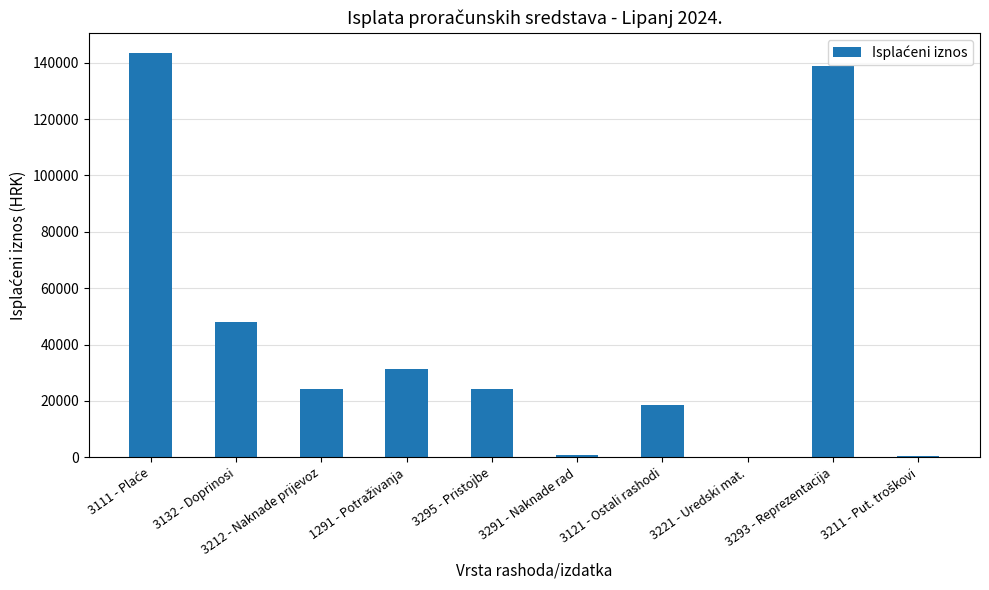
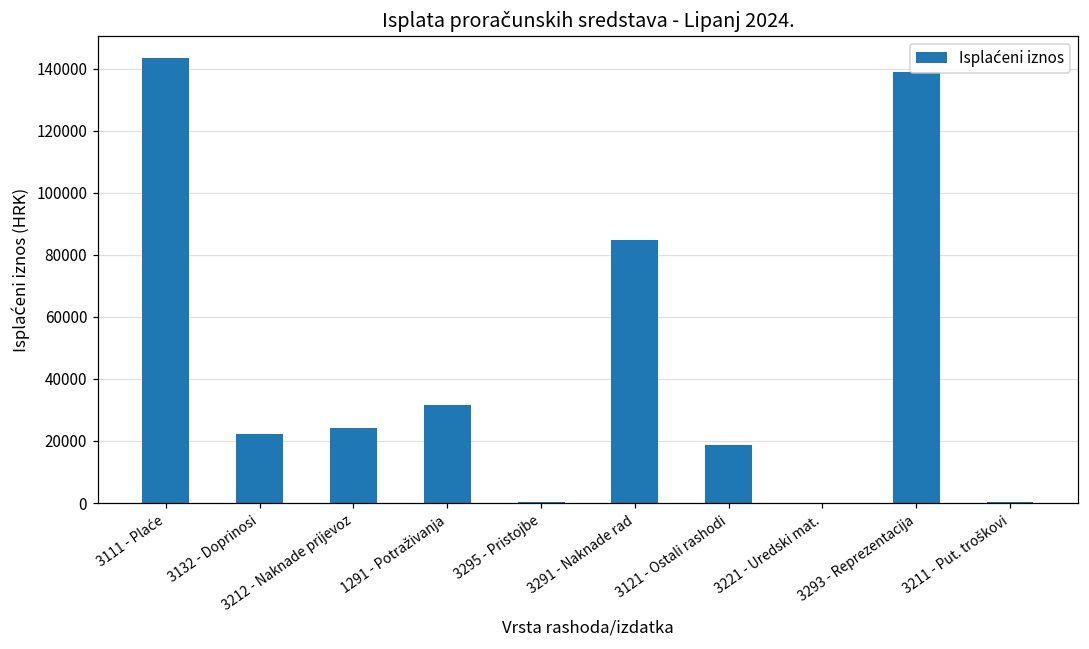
3132 - Doprinosi: 48000 -> 22000
3295 - Pristojbe: 24000 -> 0
3291 - Naknade rad: 1000 -> 85000
